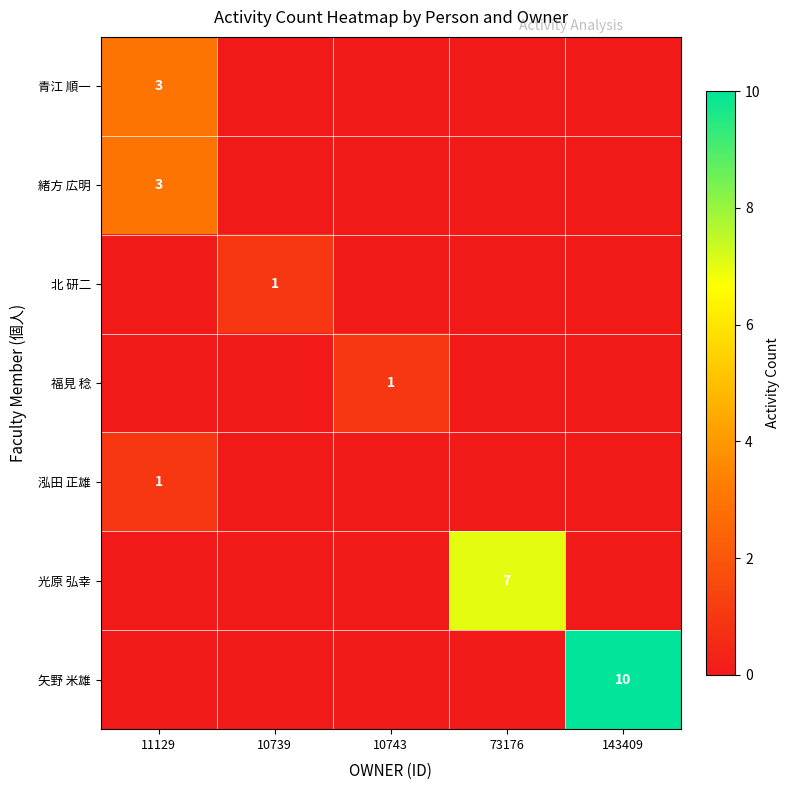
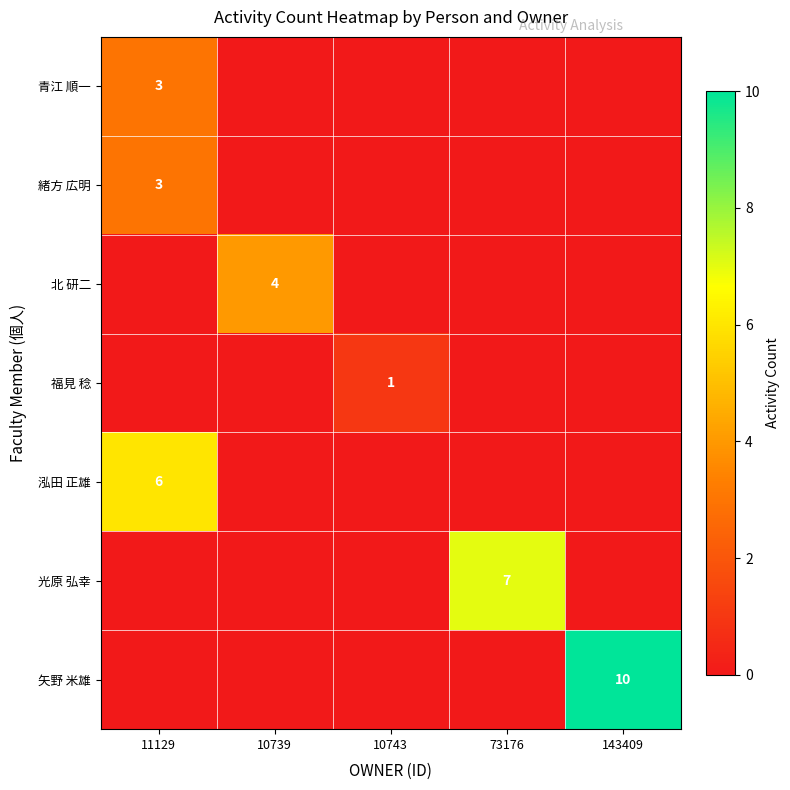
北 研二, 10739: 1 -> 4
泓田 正雄, 11129: 1 -> 6
